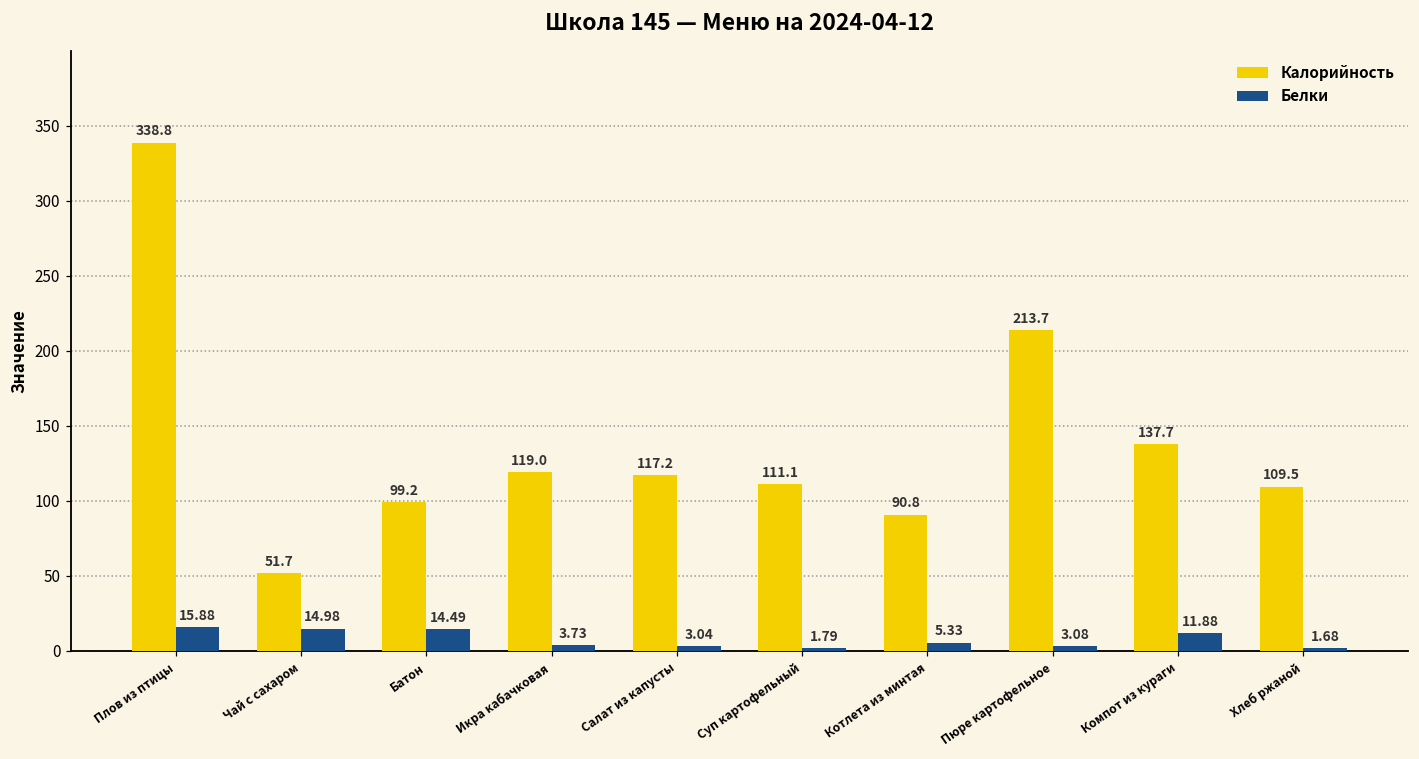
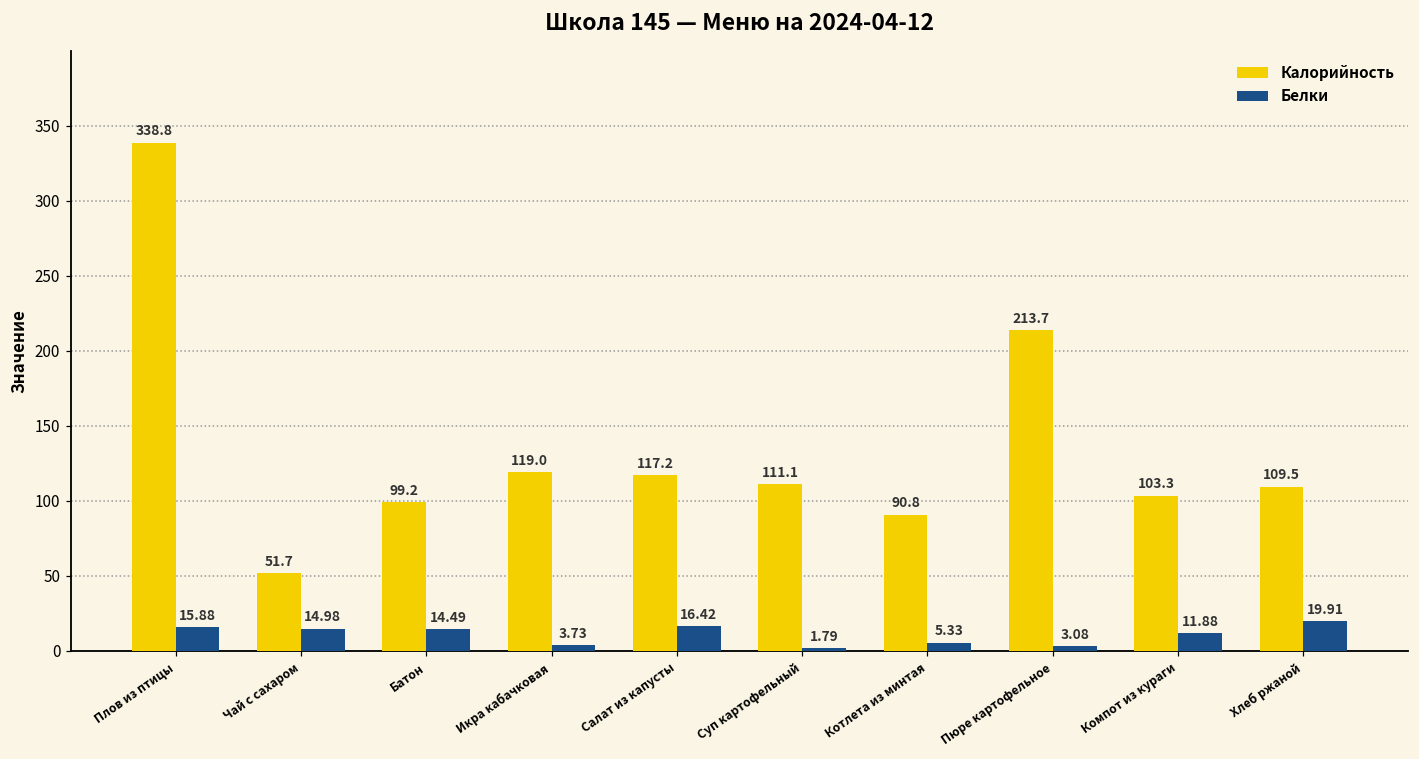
Белки, Салат из капусты: 3.04 -> 16.42
Калорийность, Компот из кураги: 137.7 -> 103.3
Белки, Хлеб ржаной: 1.68 -> 19.91
